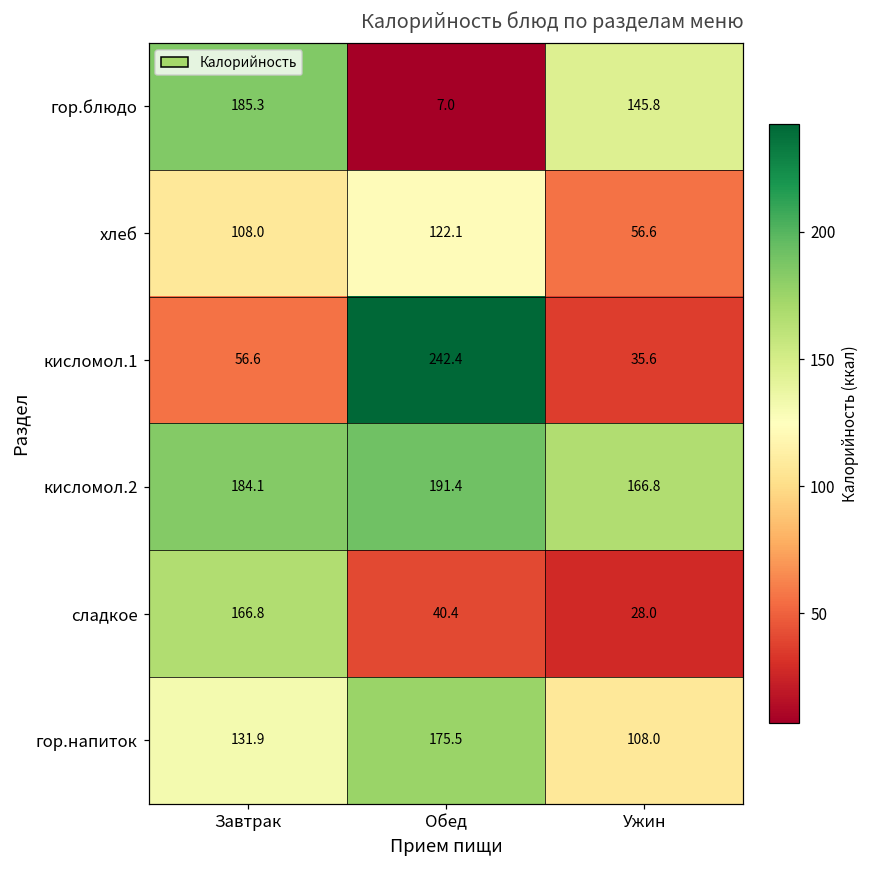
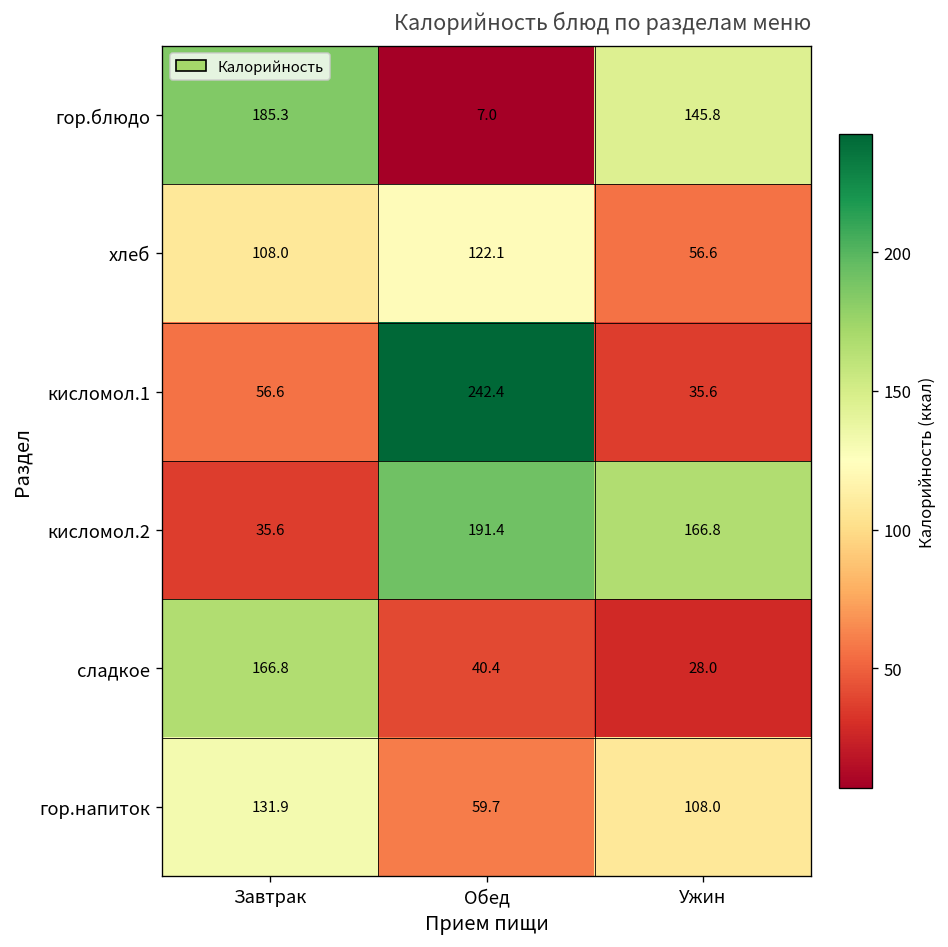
кисломол.2, Завтрак: 184.1 -> 35.6
гор.напиток, Обед: 175.5 -> 59.7
